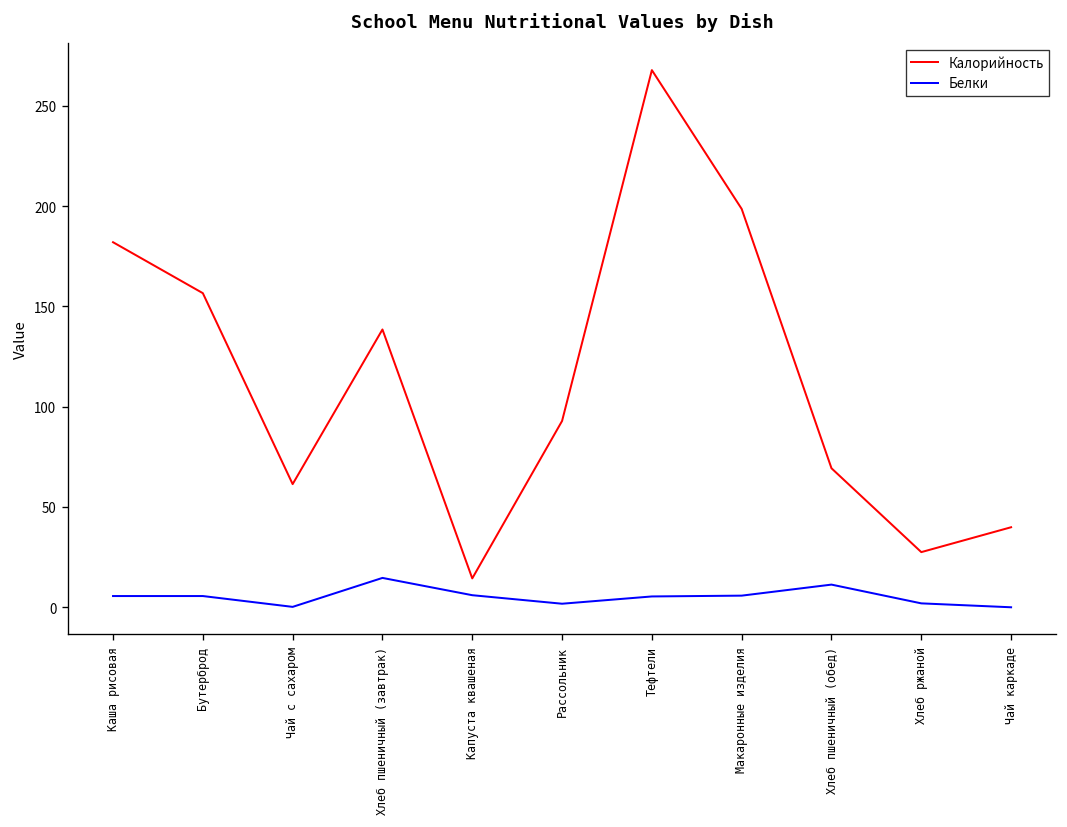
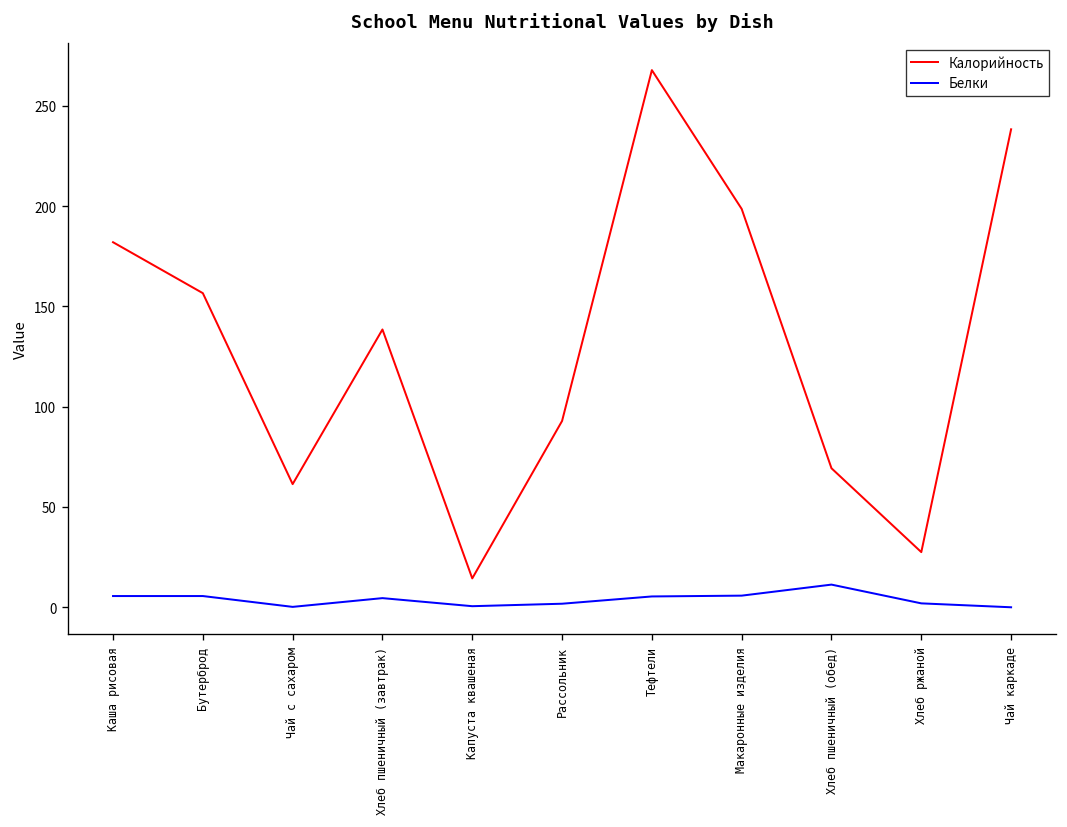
Белки, Хлеб пшеничный (завтрак): 15 -> 5
Белки, Капуста квашеная: 6 -> 1
Калорийность, Чай каркаде: 40 -> 238
